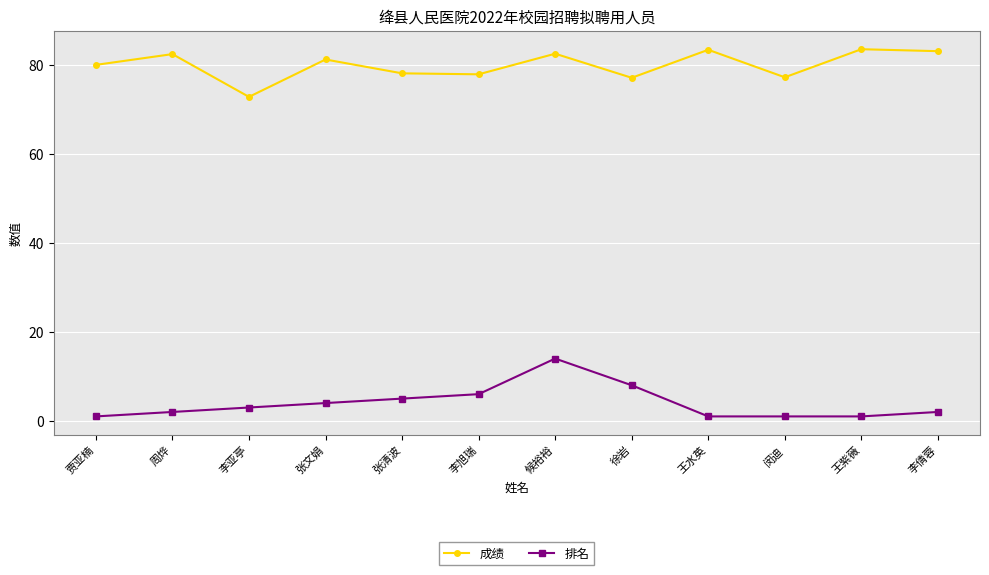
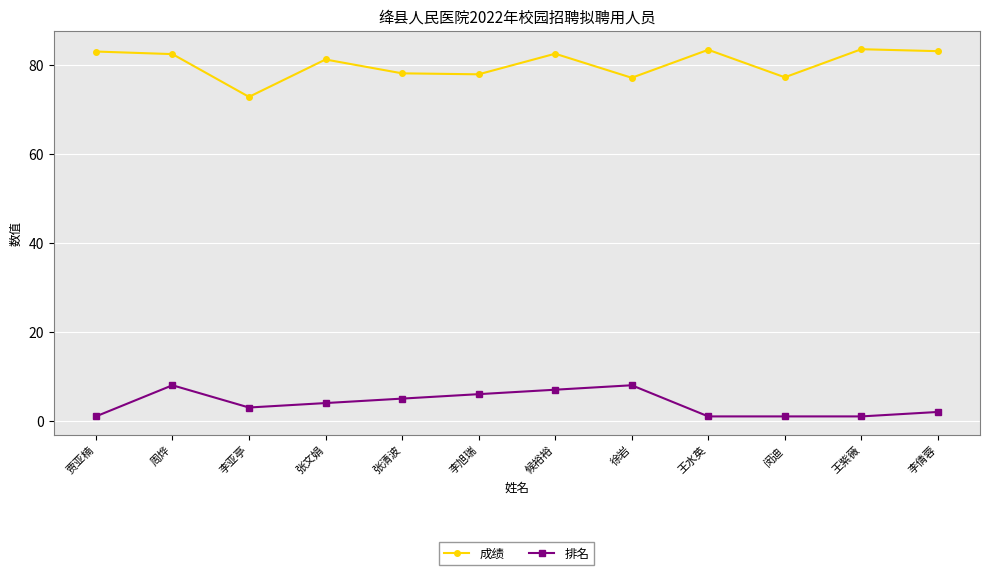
成绩, 贾亚楠: 80 -> 83
排名, 周烨: 2 -> 8
排名, 候裕裕: 14 -> 7
